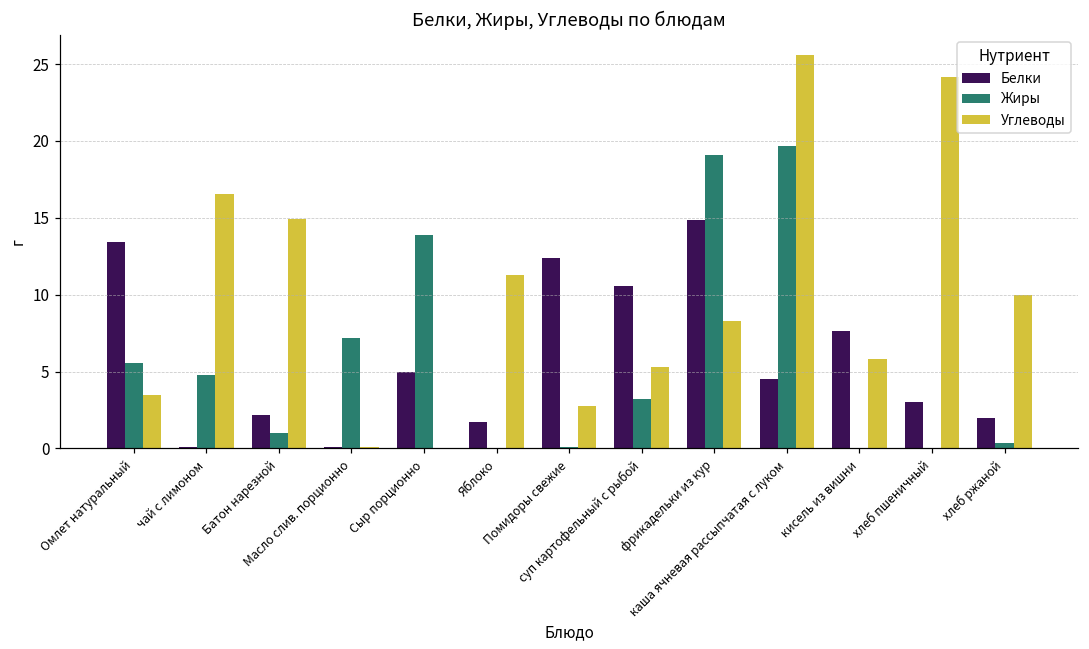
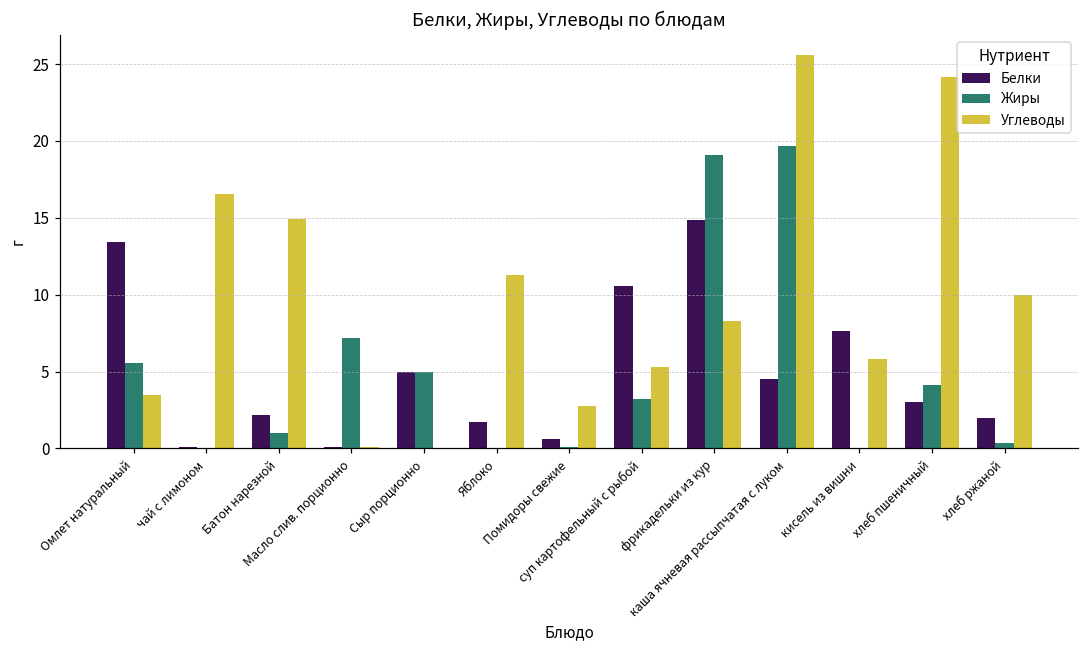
Жиры, чай с лимоном: 4.8 -> 0.0
Жиры, Сыр порционно: 13.9 -> 5.0
Белки, Помидоры свежие: 12.4 -> 0.6
Жиры, хлеб пшеничный: 0.0 -> 4.1
